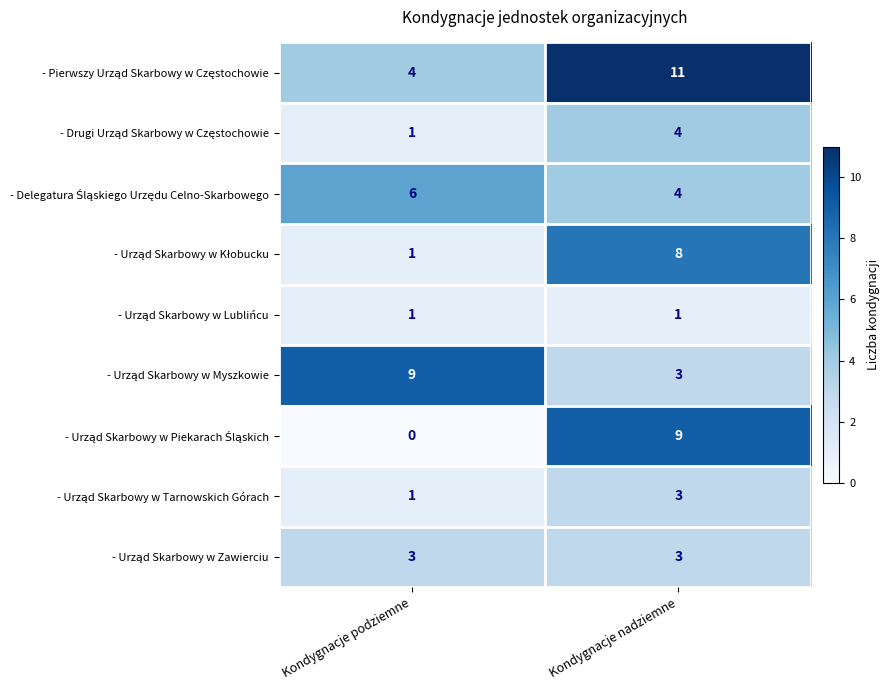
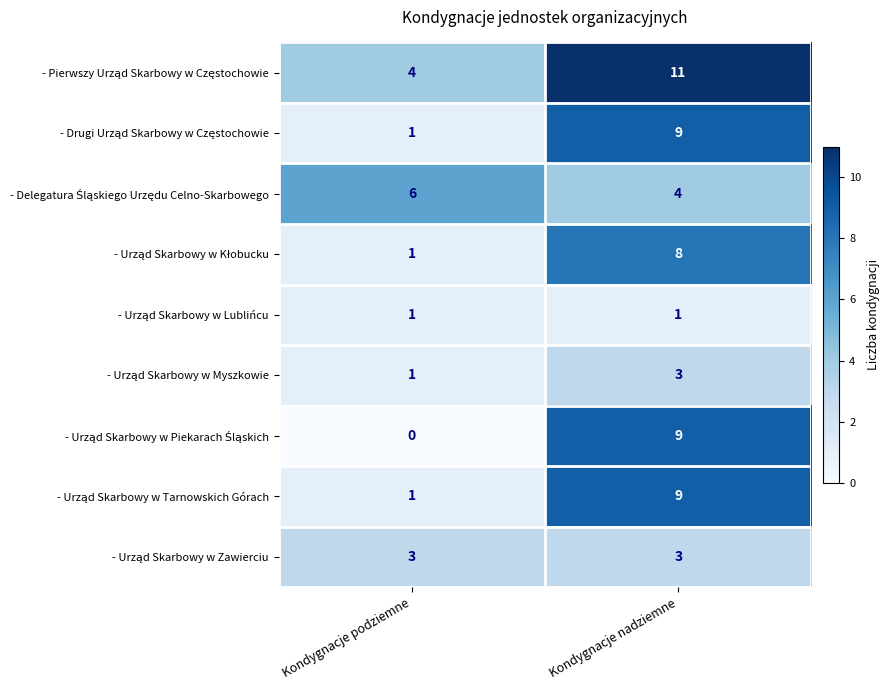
- Drugi Urząd Skarbowy w Częstochowie, Kondygnacje nadziemne: 4 -> 9
- Urząd Skarbowy w Myszkowie, Kondygnacje podziemne: 9 -> 1
- Urząd Skarbowy w Tarnowskich Górach, Kondygnacje nadziemne: 3 -> 9
